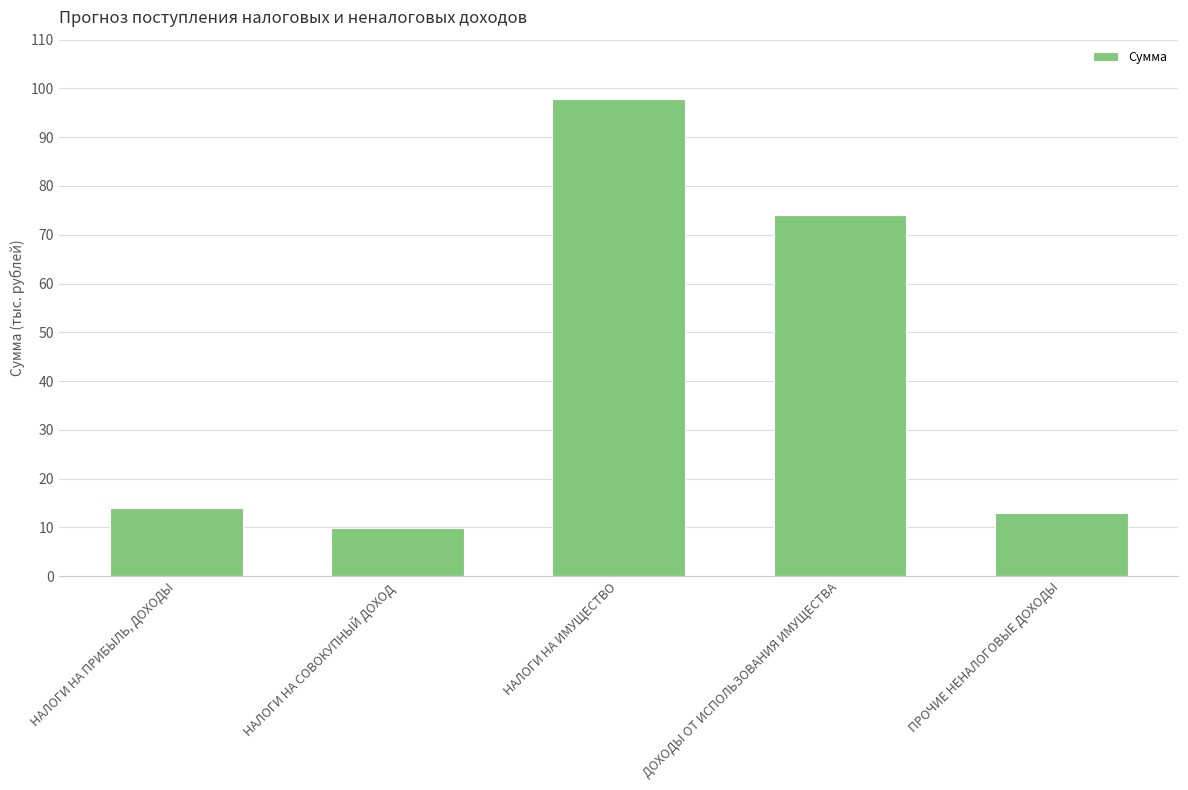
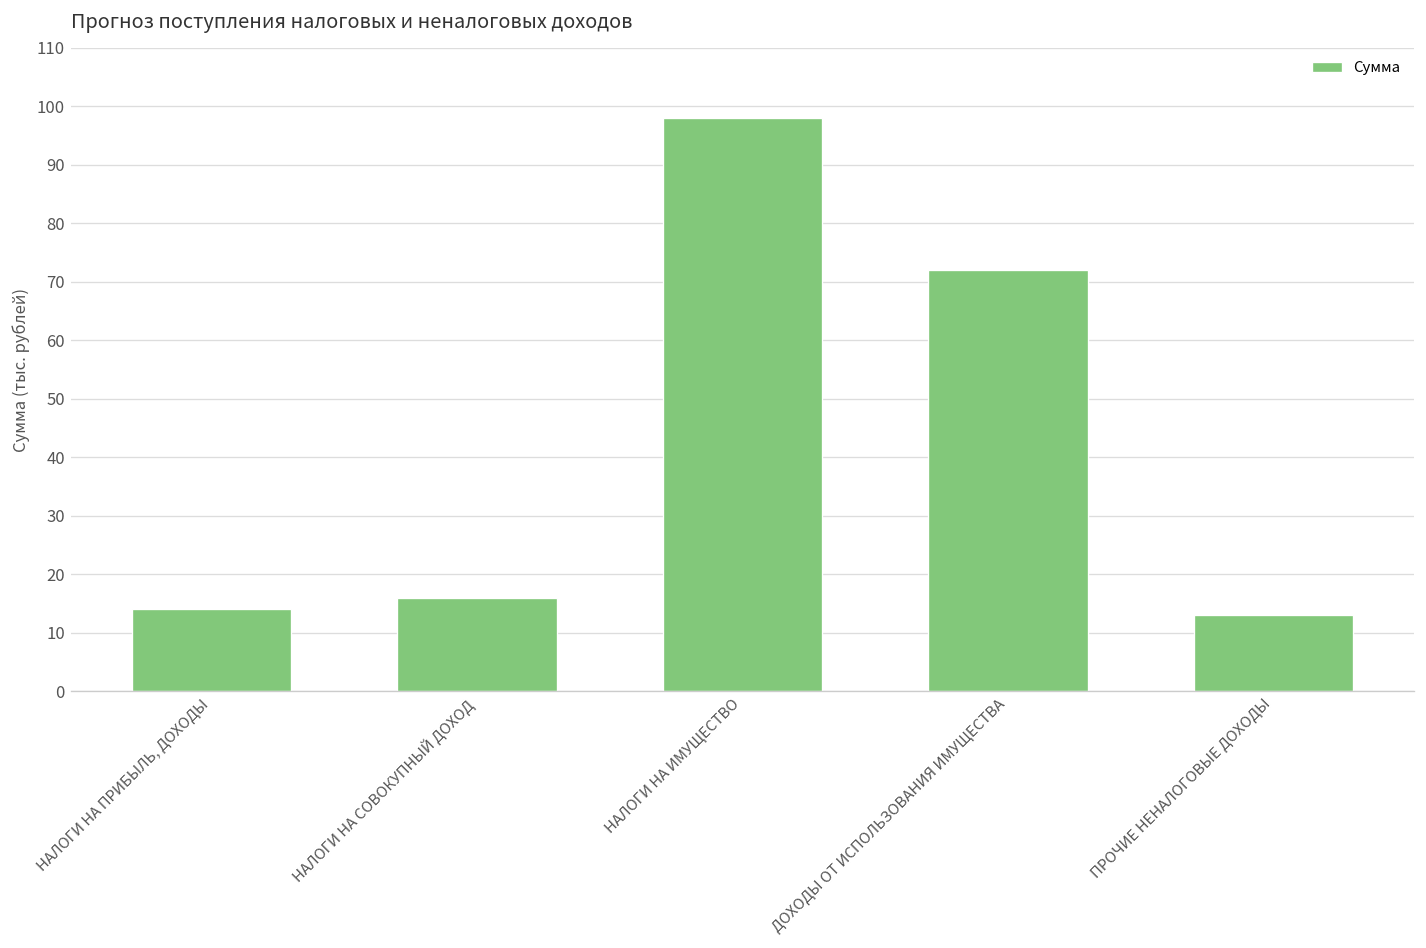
НАЛОГИ НА СОВОКУПНЫЙ ДОХОД: 10 -> 16
ДОХОДЫ ОТ ИСПОЛЬЗОВАНИЯ ИМУЩЕСТВА: 74 -> 72
